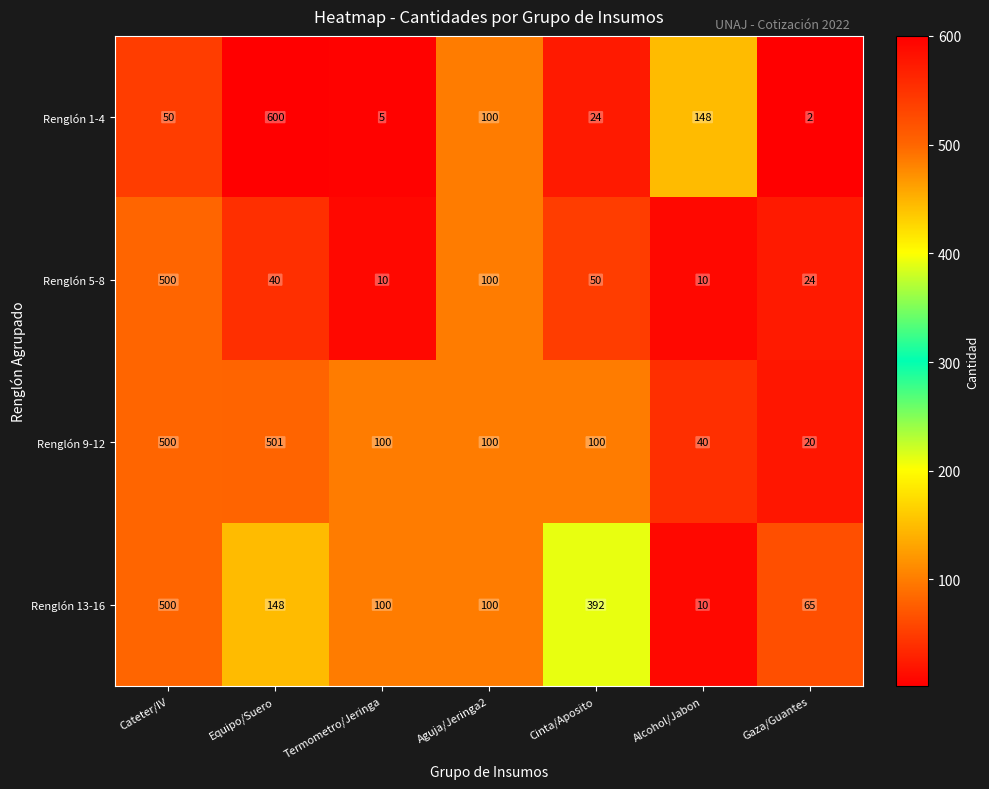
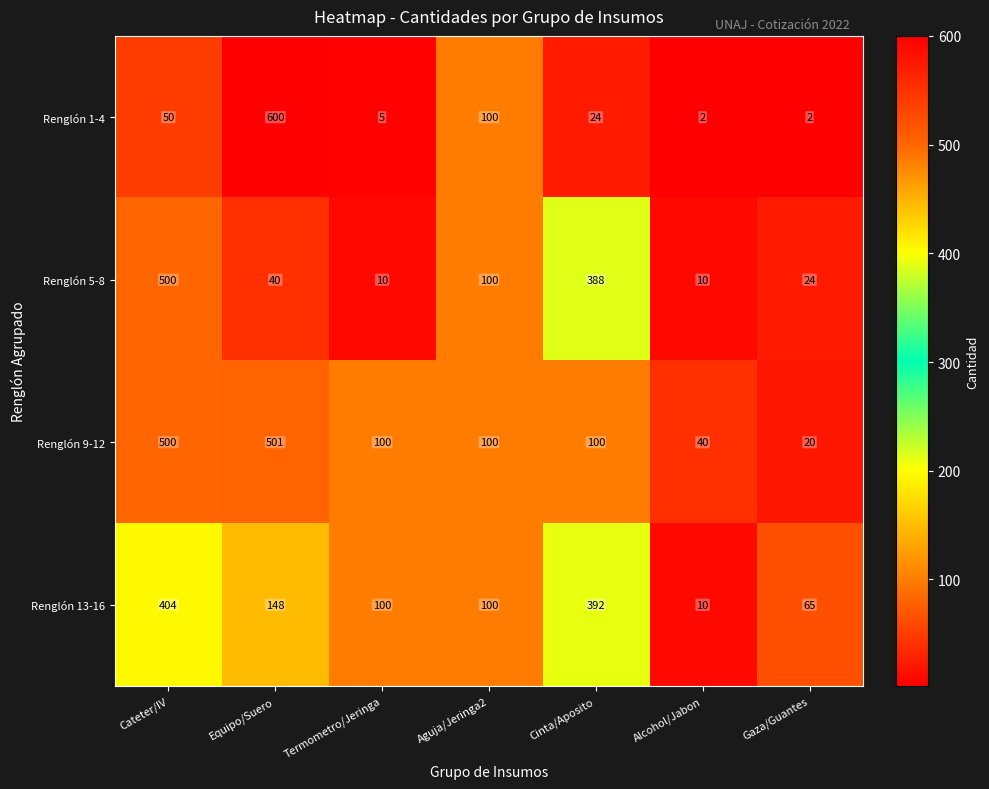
Renglón 1-4, Alcohol/Jabon: 148 -> 2
Renglón 5-8, Cinta/Aposito: 50 -> 388
Renglón 13-16, Cateter/IV: 500 -> 404
